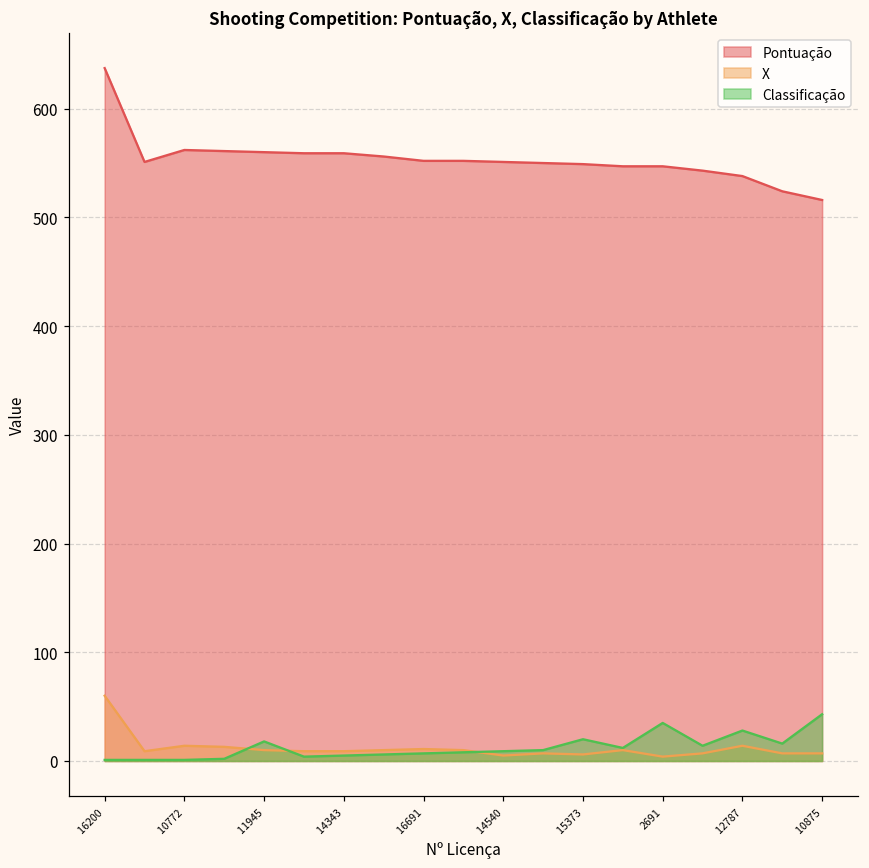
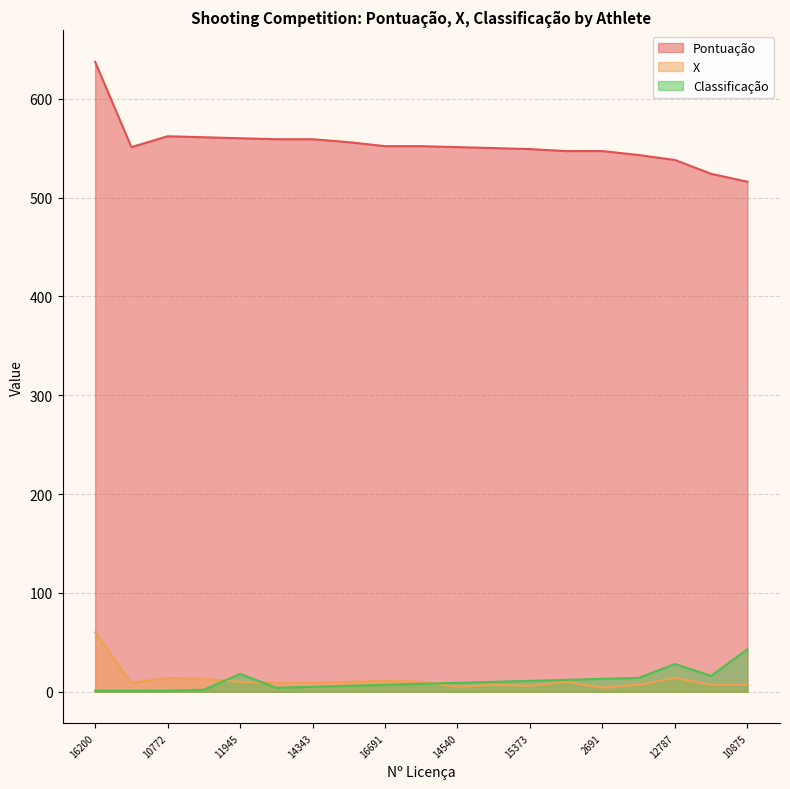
Classificação, 15373: 20 -> 10
Classificação, 2691: 40 -> 10
